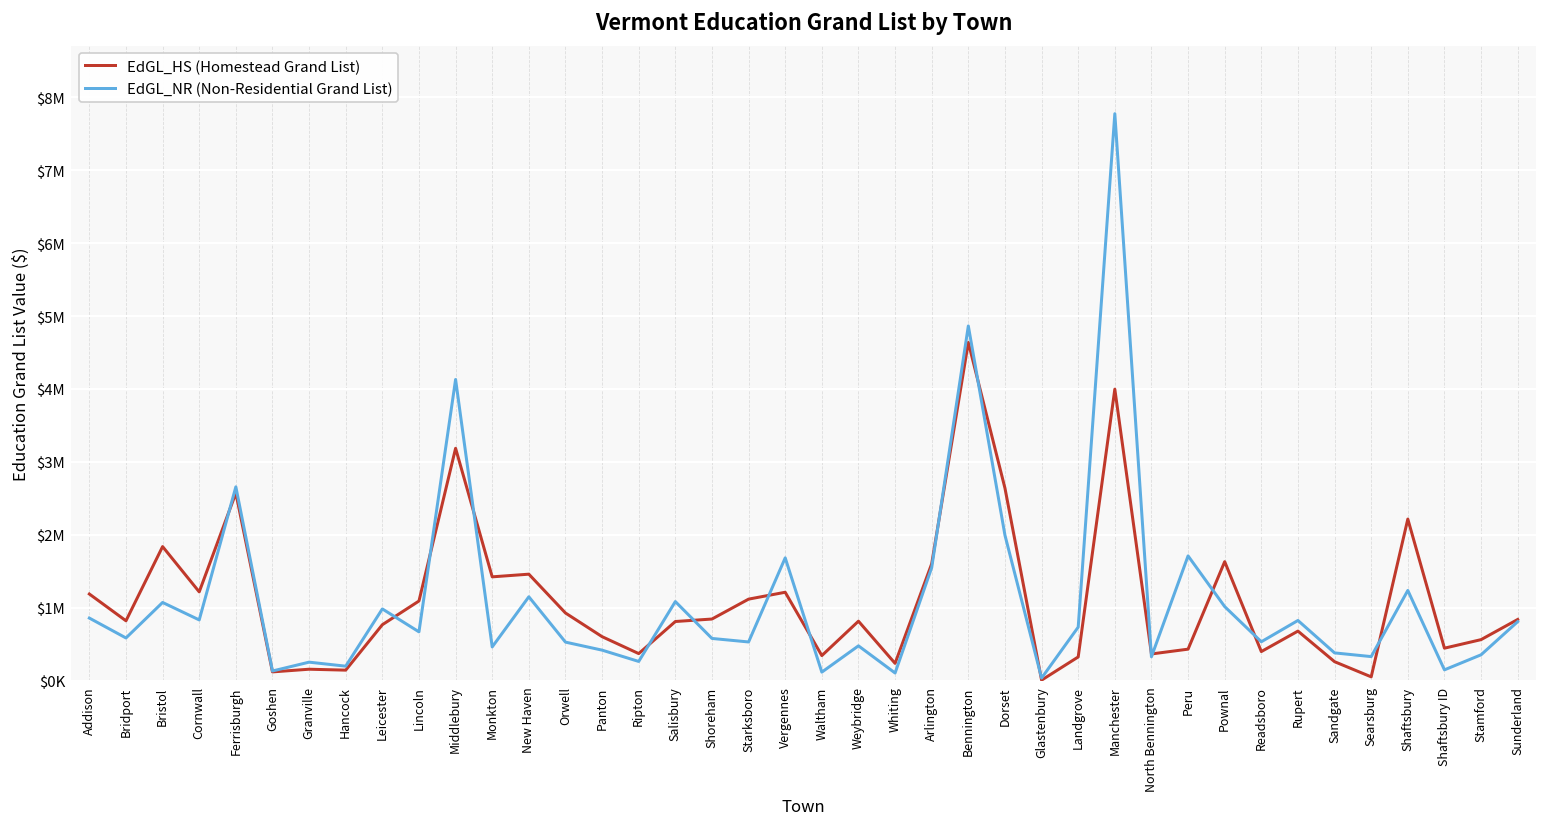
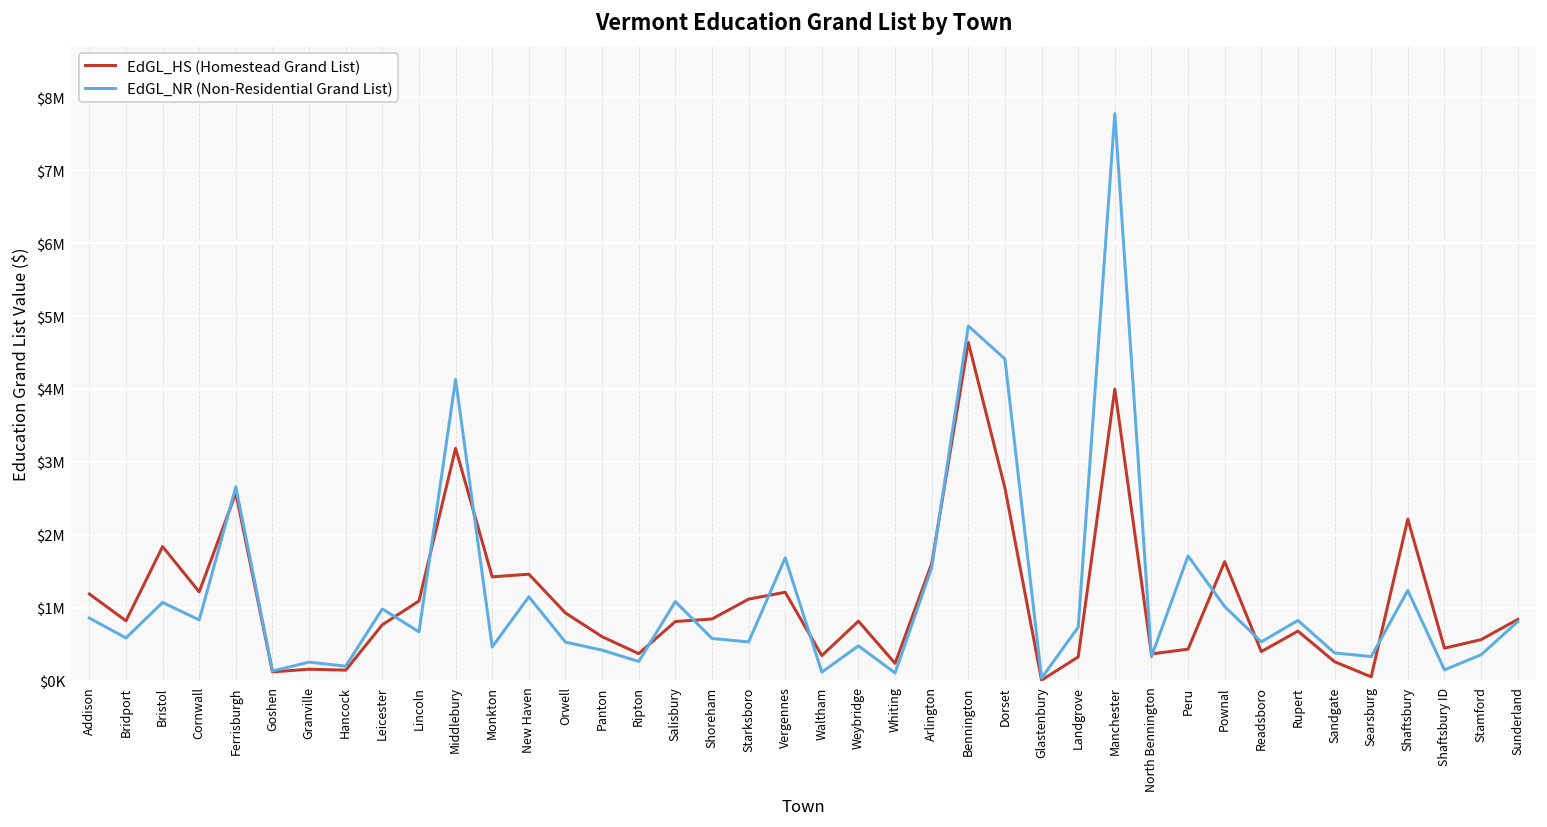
EdGL_NR (Non-Residential Grand List), Dorset: $2000000 -> $4400000
